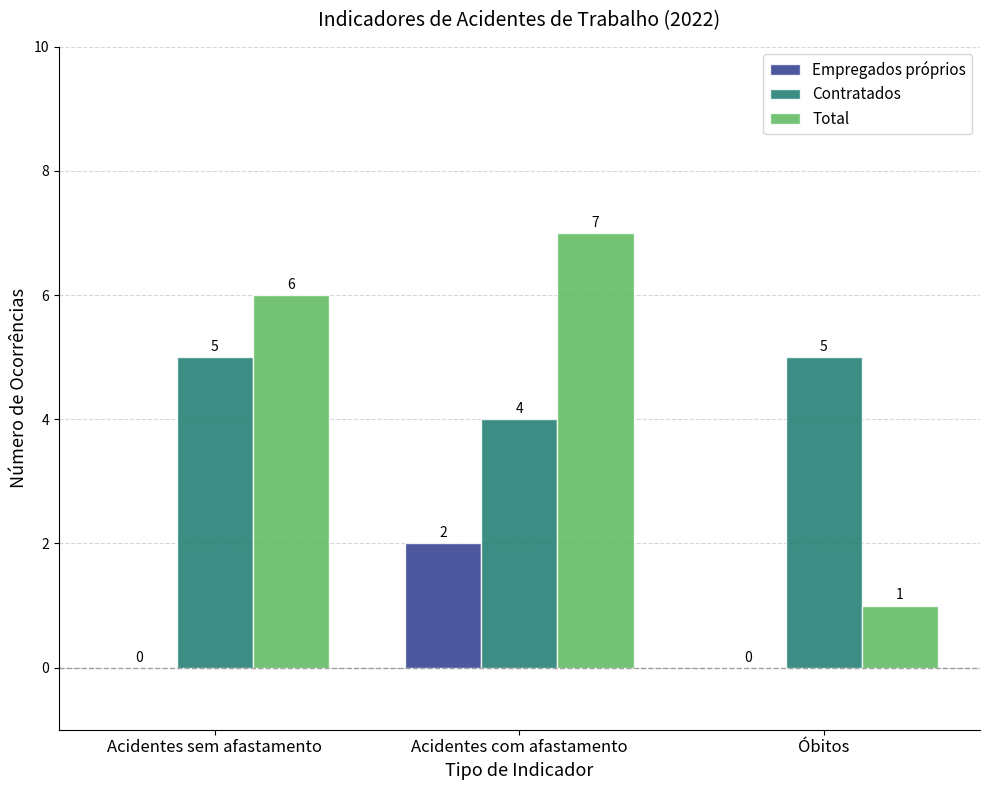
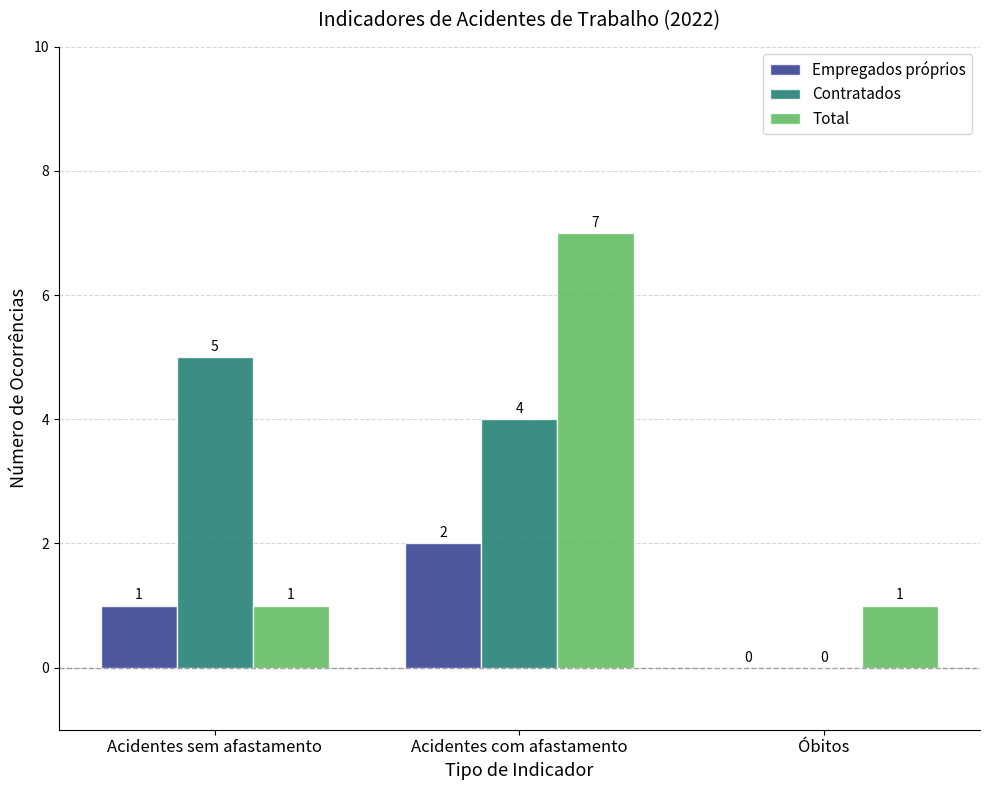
Empregados próprios, Acidentes sem afastamento: 0 -> 1
Total, Acidentes sem afastamento: 6 -> 1
Contratados, Óbitos: 5 -> 0
